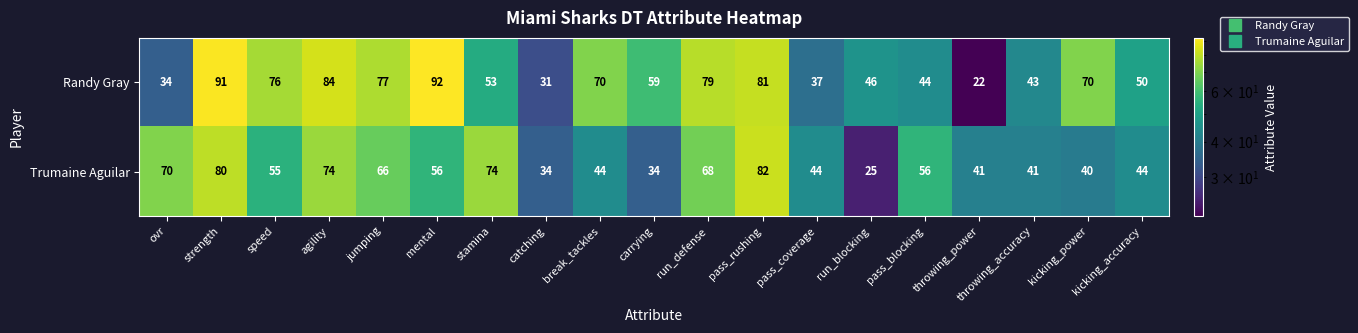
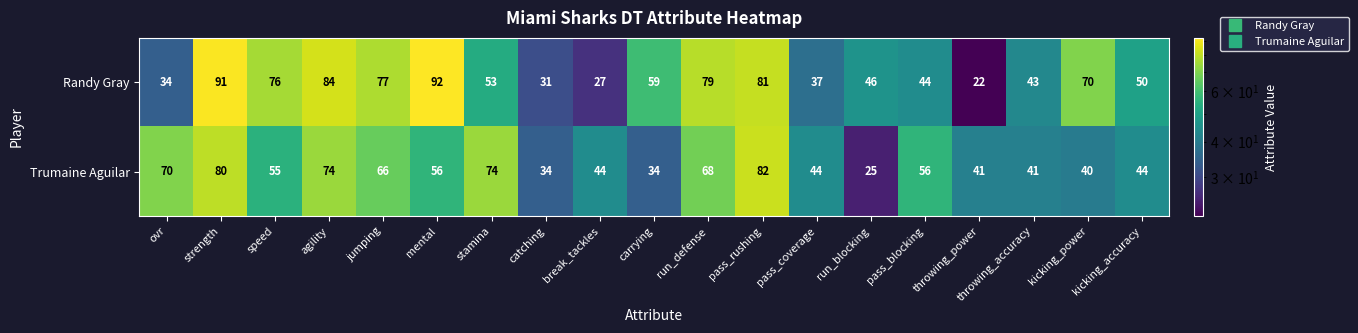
Randy Gray, break_tackles: 70 -> 27
